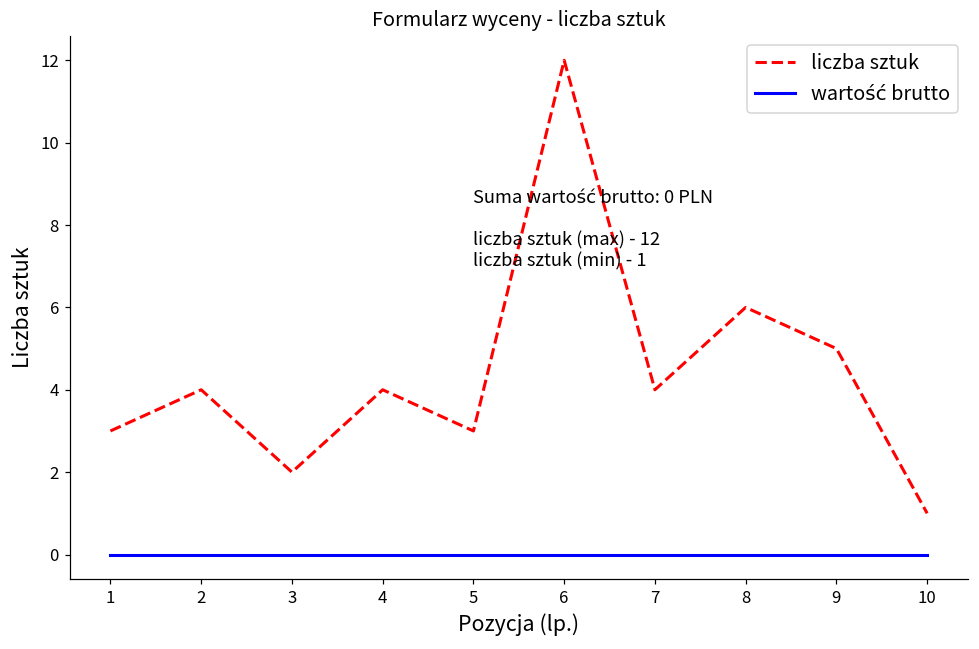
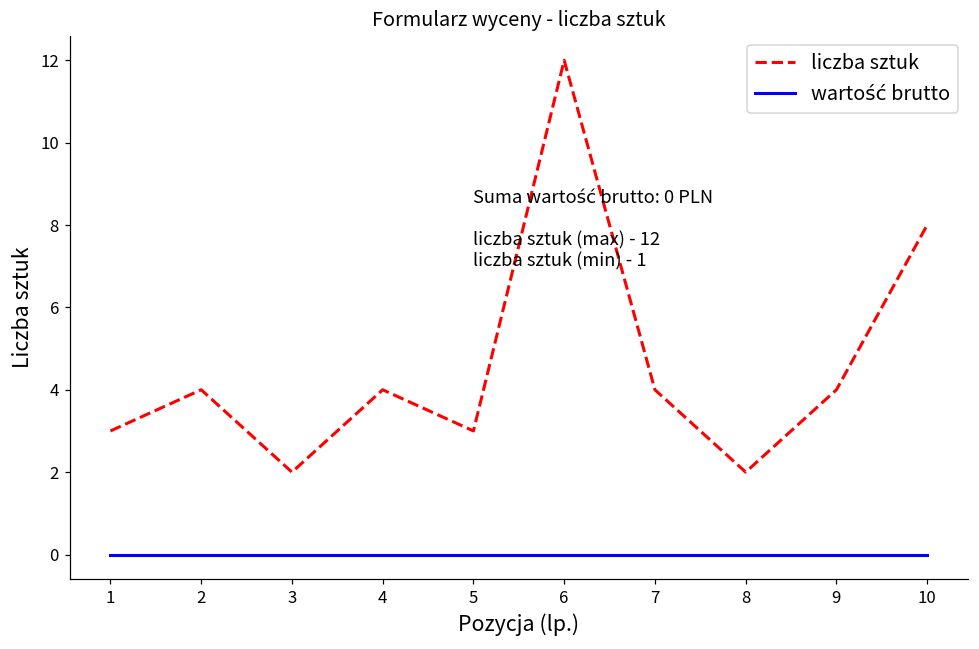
liczba sztuk, 8: 6 -> 2
liczba sztuk, 9: 5 -> 4
liczba sztuk, 10: 1 -> 8
